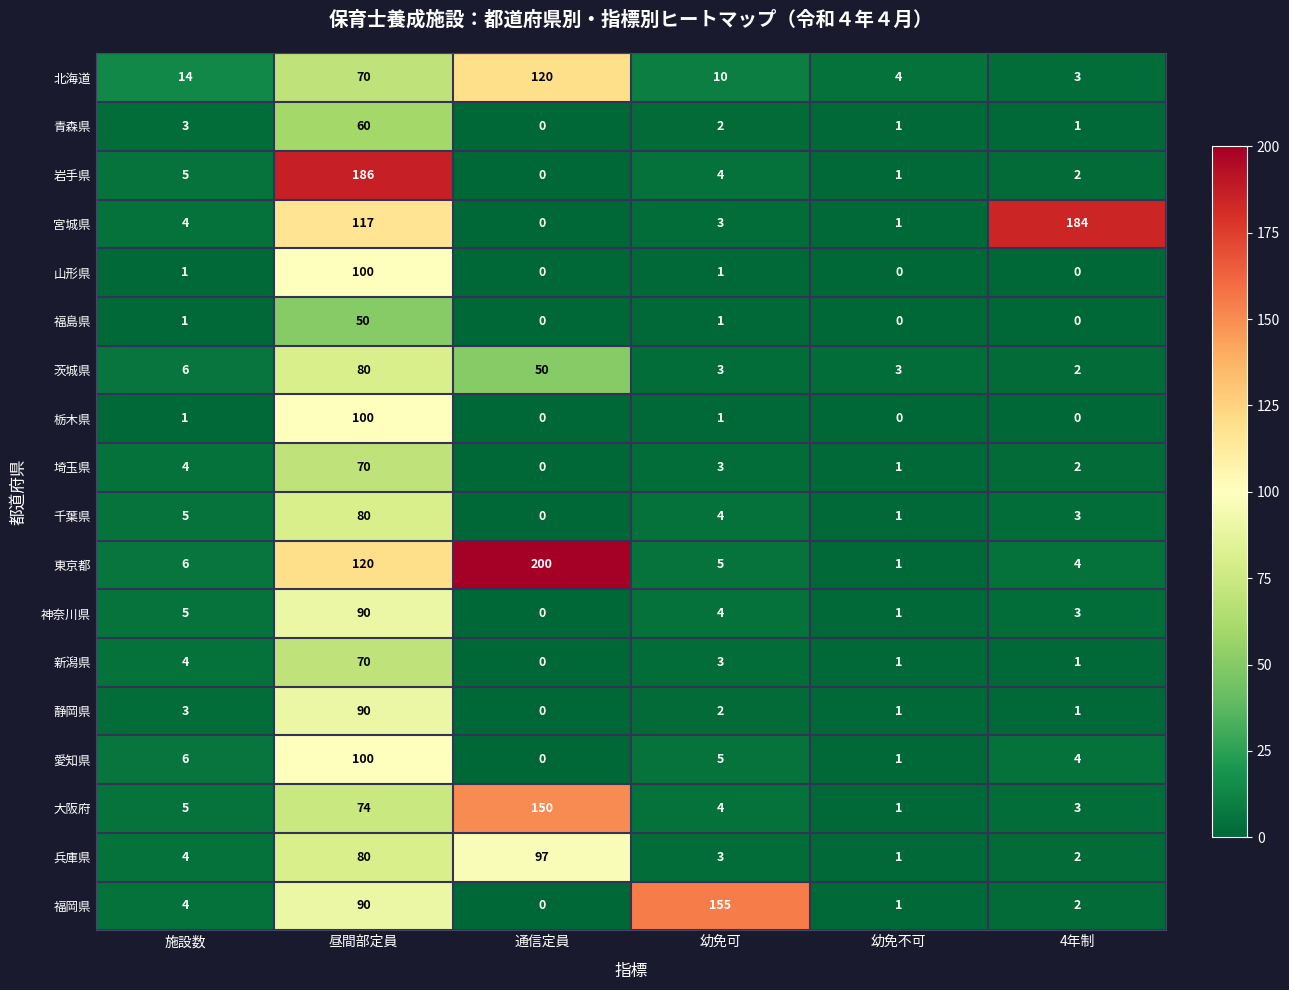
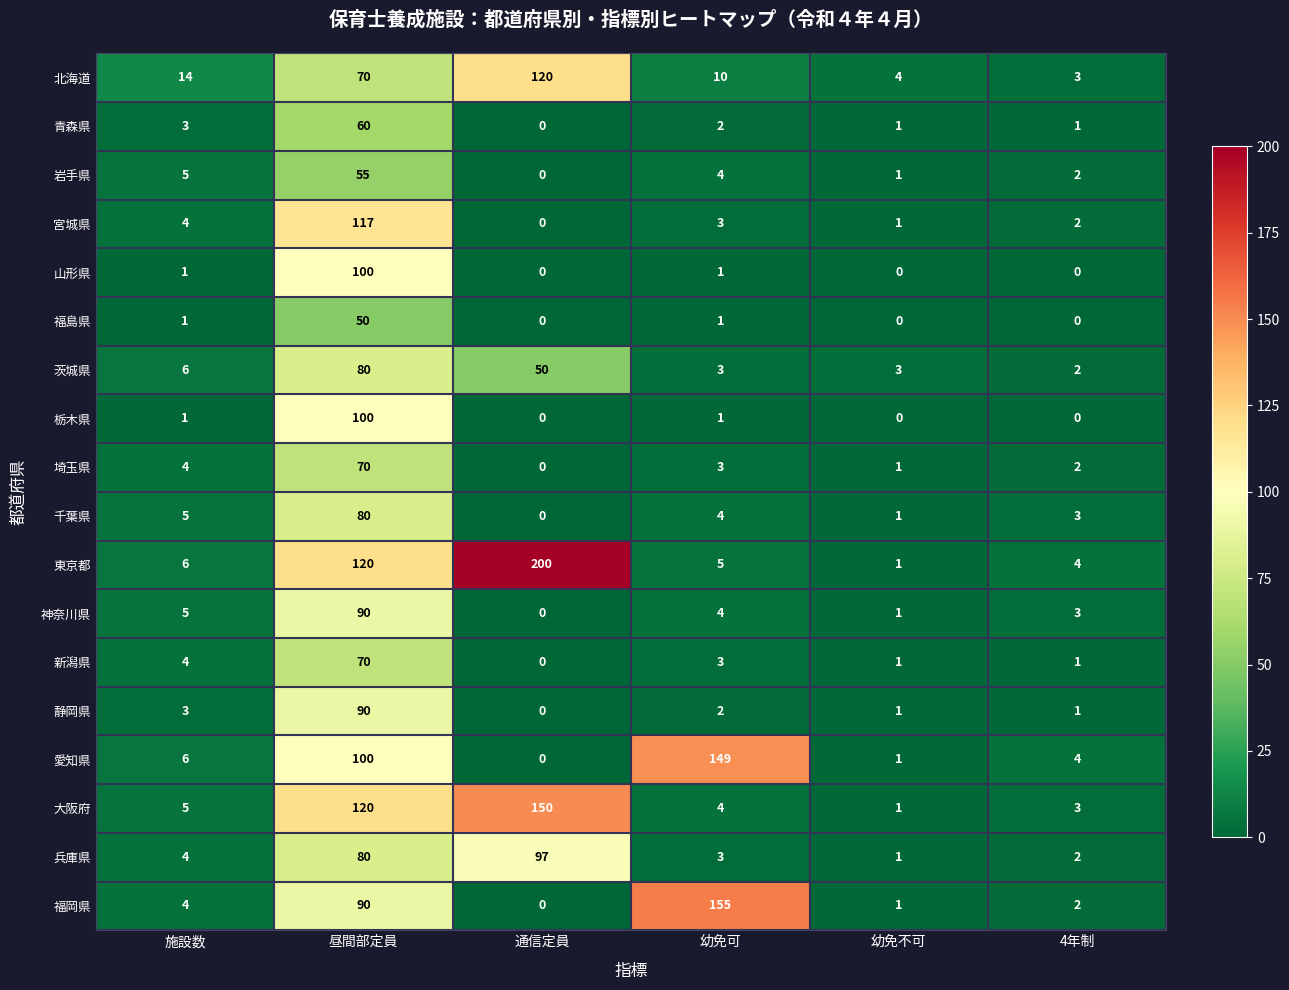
岩手県, 昼間部定員: 186 -> 55
宮城県, 4年制: 184 -> 2
愛知県, 幼免可: 5 -> 149
大阪府, 昼間部定員: 74 -> 120
